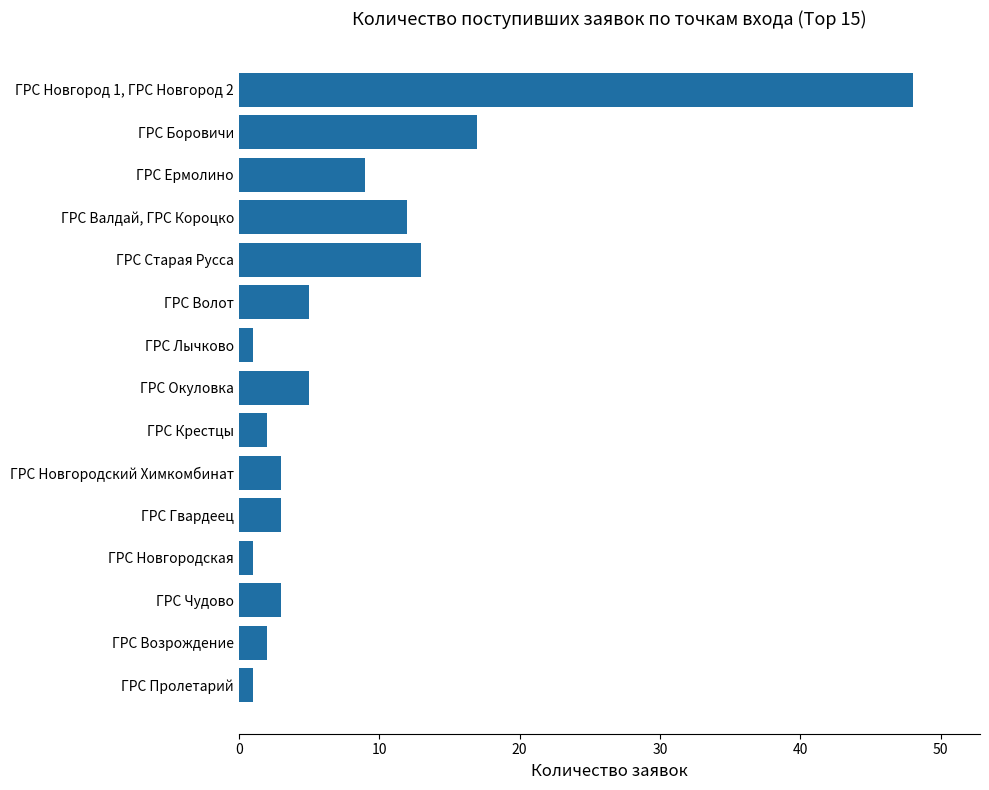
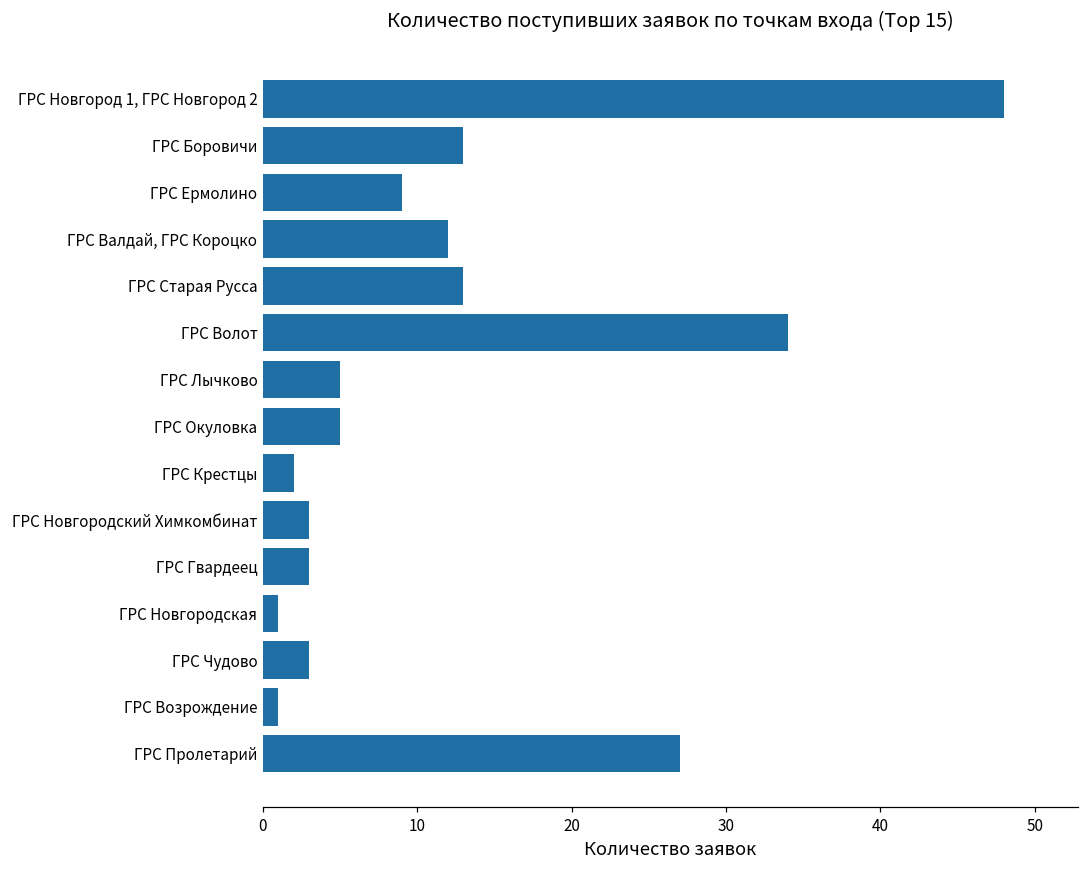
ГРС Боровичи: 17 -> 13
ГРС Волот: 5 -> 34
ГРС Лычково: 1 -> 5
ГРС Возрождение: 2 -> 1
ГРС Пролетарий: 1 -> 27
